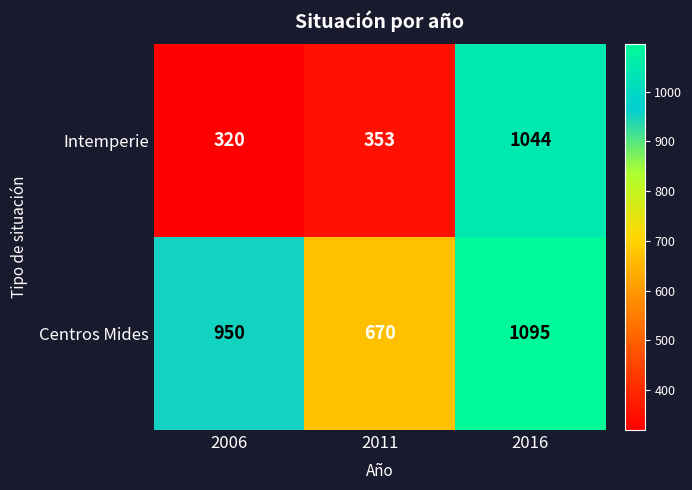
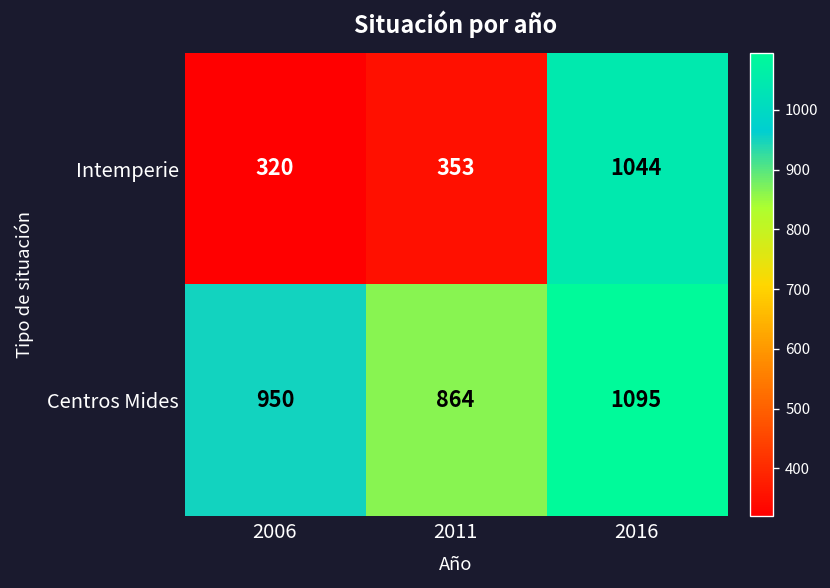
Centros Mides, 2011: 670 -> 864
